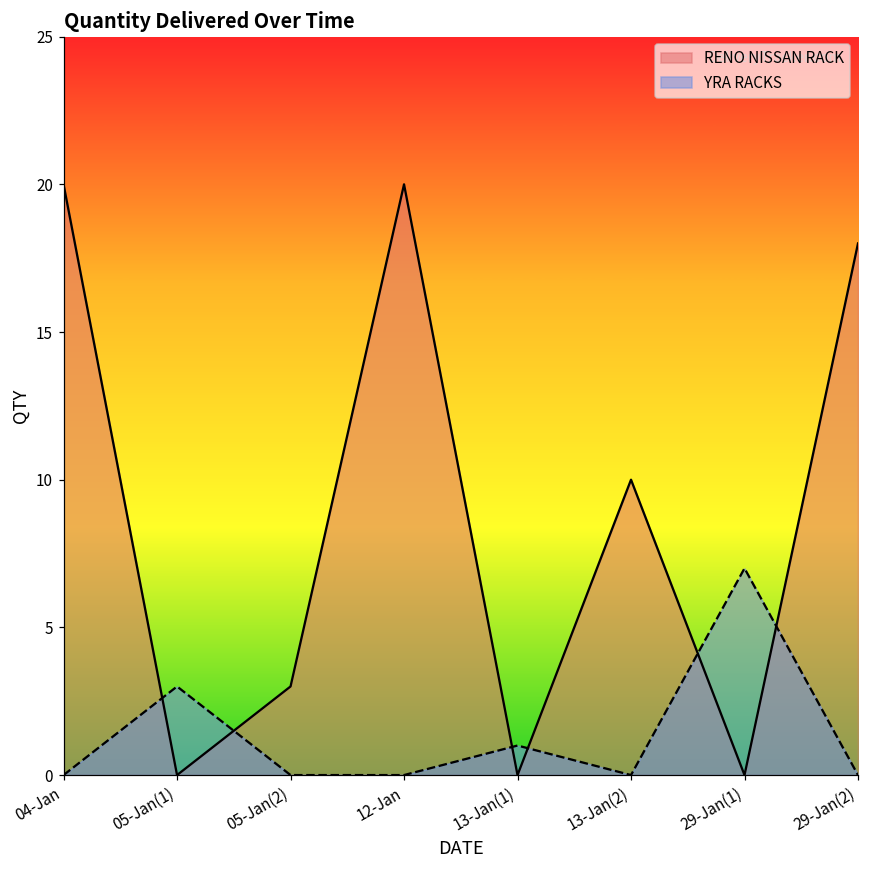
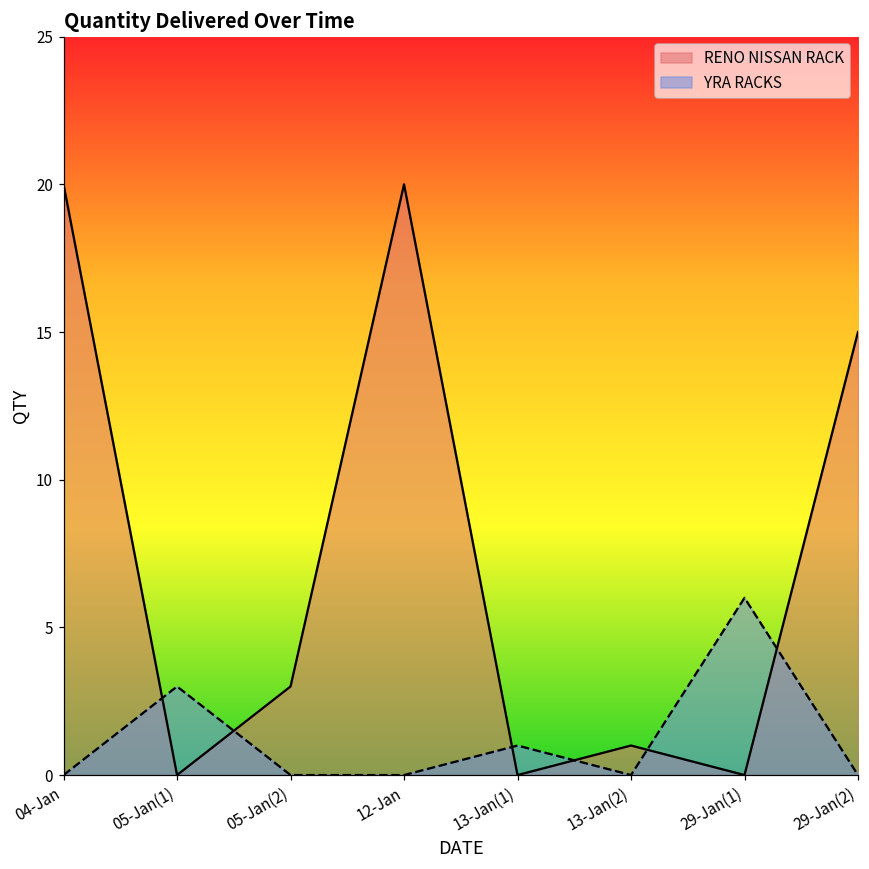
RENO NISSAN RACK, 13-Jan(2): 10 -> 1
YRA RACKS, 29-Jan(1): 7 -> 6
RENO NISSAN RACK, 29-Jan(2): 18 -> 15
